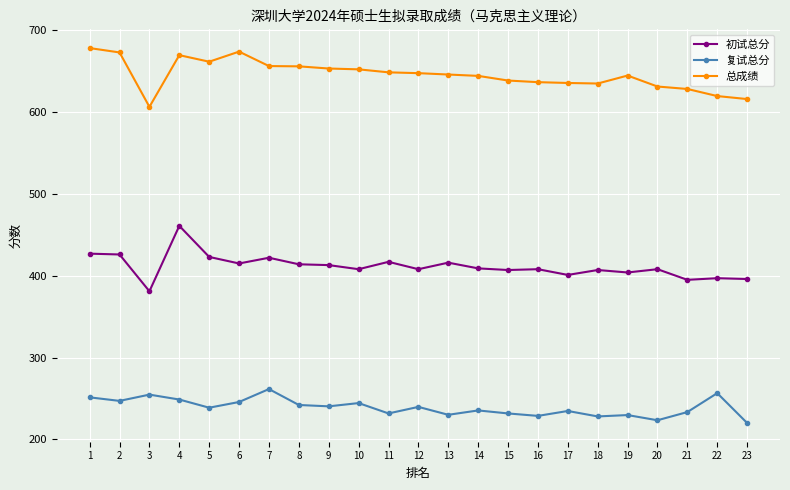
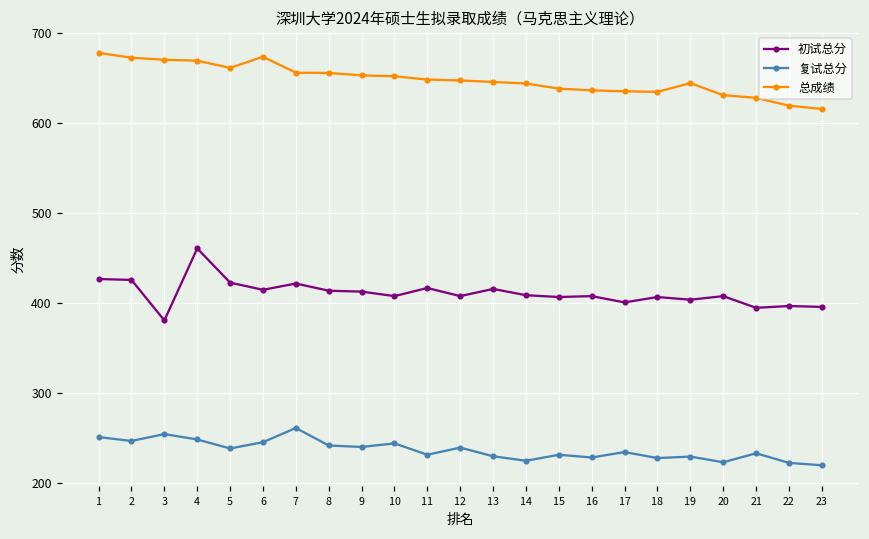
总成绩, 3: 610 -> 670
复试总分, 14: 240 -> 230
复试总分, 22: 260 -> 220
